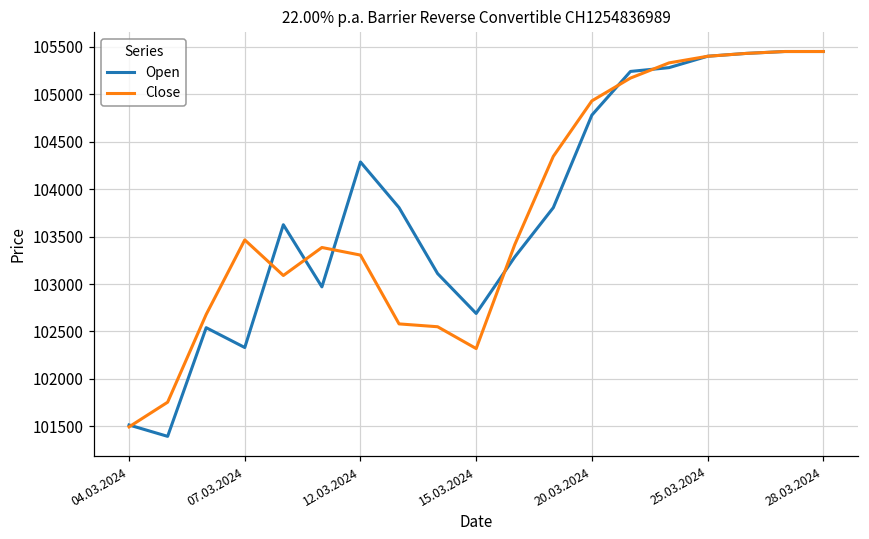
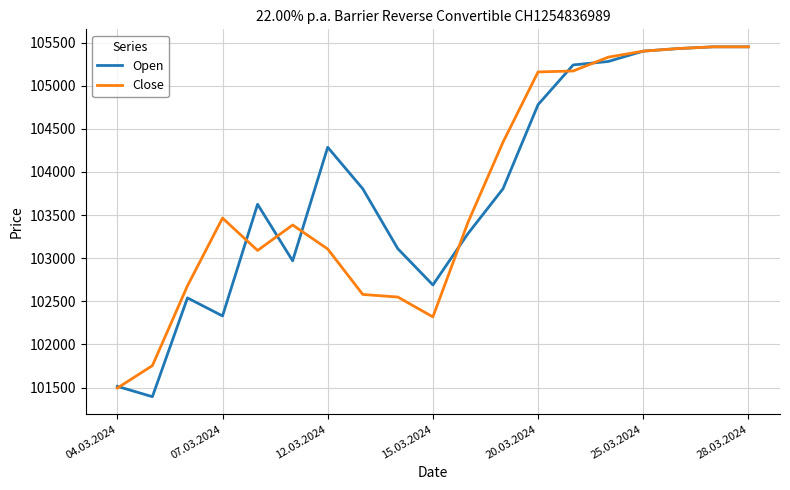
Close, 12.03.2024: 103300 -> 103100
Close, 20.03.2024: 104900 -> 105200
